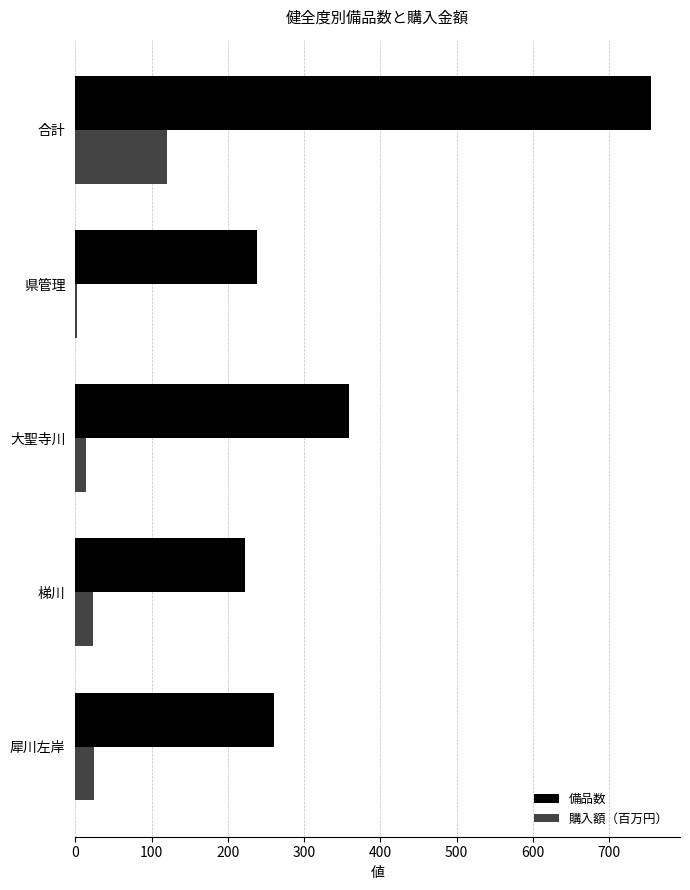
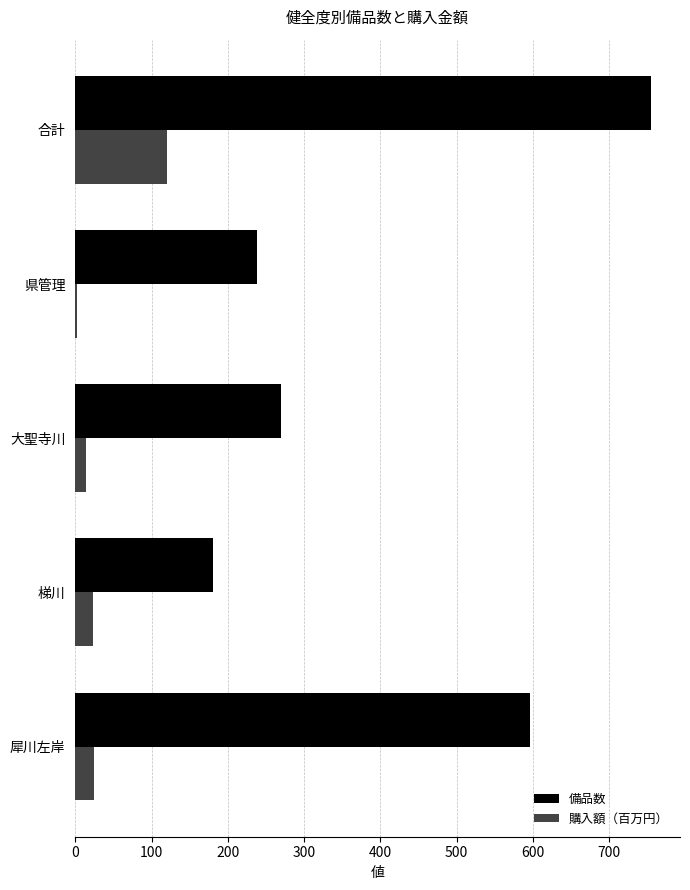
備品数, 大聖寺川: 360 -> 270
備品数, 梯川: 220 -> 180
備品数, 犀川左岸: 260 -> 600
